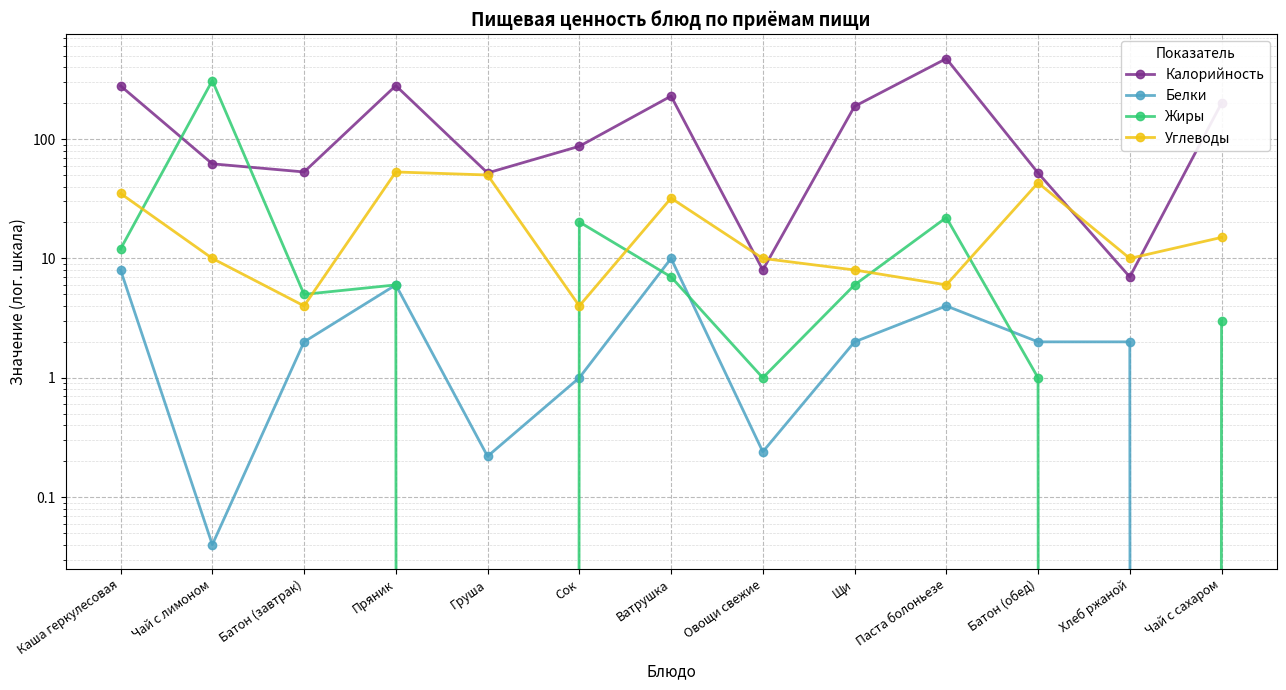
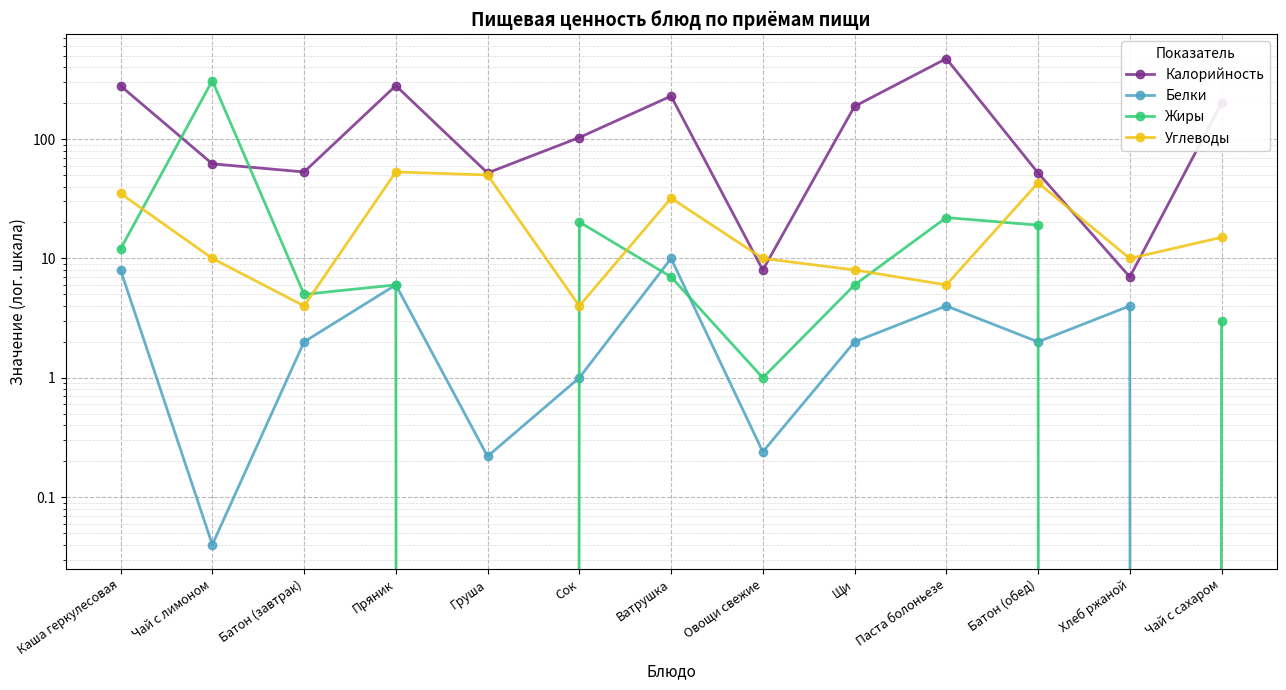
Калорийность, Сок: 90 -> 100
Жиры, Батон (обед): 1 -> 19
Белки, Хлеб ржаной: 2 -> 4
